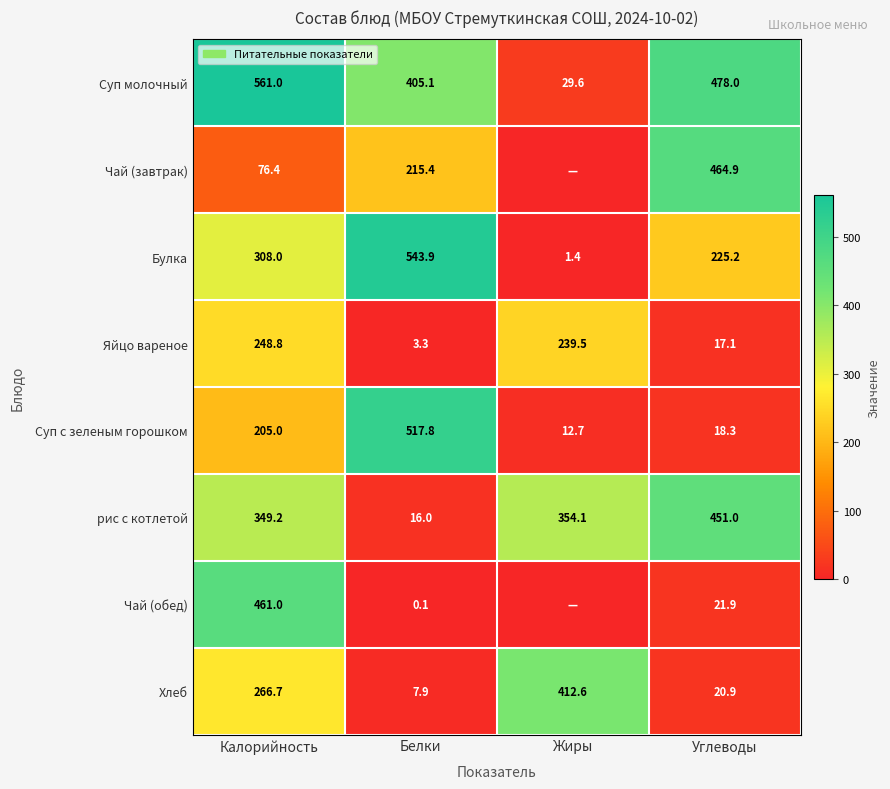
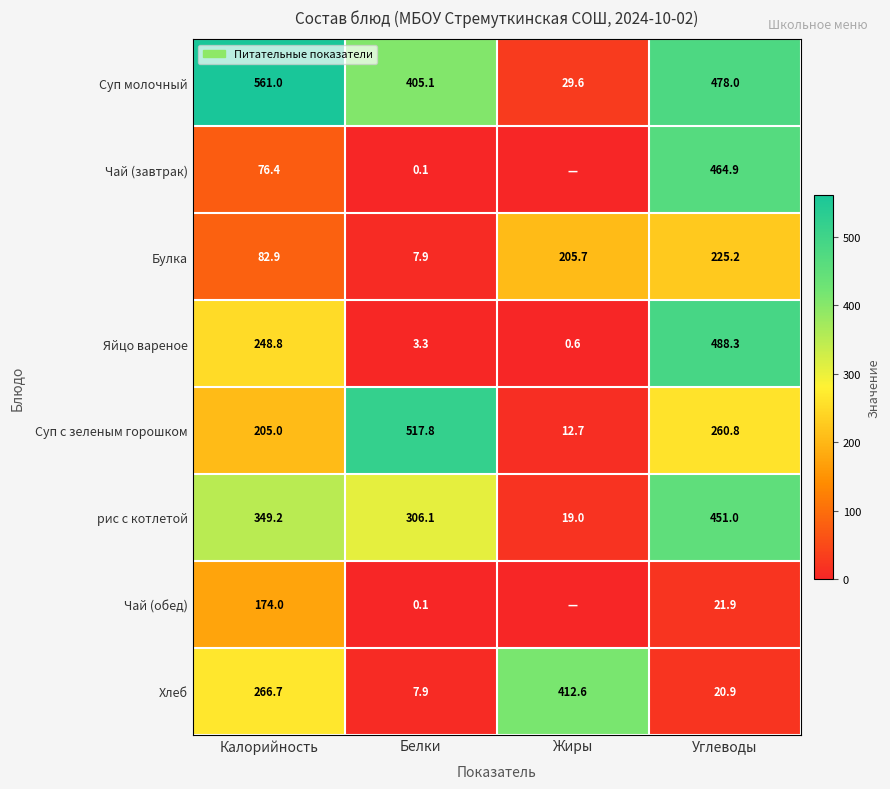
Чай (завтрак), Белки: 215.4 -> 0.1
Булка, Калорийность: 308.0 -> 82.9
Булка, Белки: 543.9 -> 7.9
Булка, Жиры: 1.4 -> 205.7
Яйцо вареное, Жиры: 239.5 -> 0.6
Яйцо вареное, Углеводы: 17.1 -> 488.3
Суп с зеленым горошком, Углеводы: 18.3 -> 260.8
рис с котлетой, Белки: 16.0 -> 306.1
рис с котлетой, Жиры: 354.1 -> 19.0
Чай (обед), Калорийность: 461.0 -> 174.0
